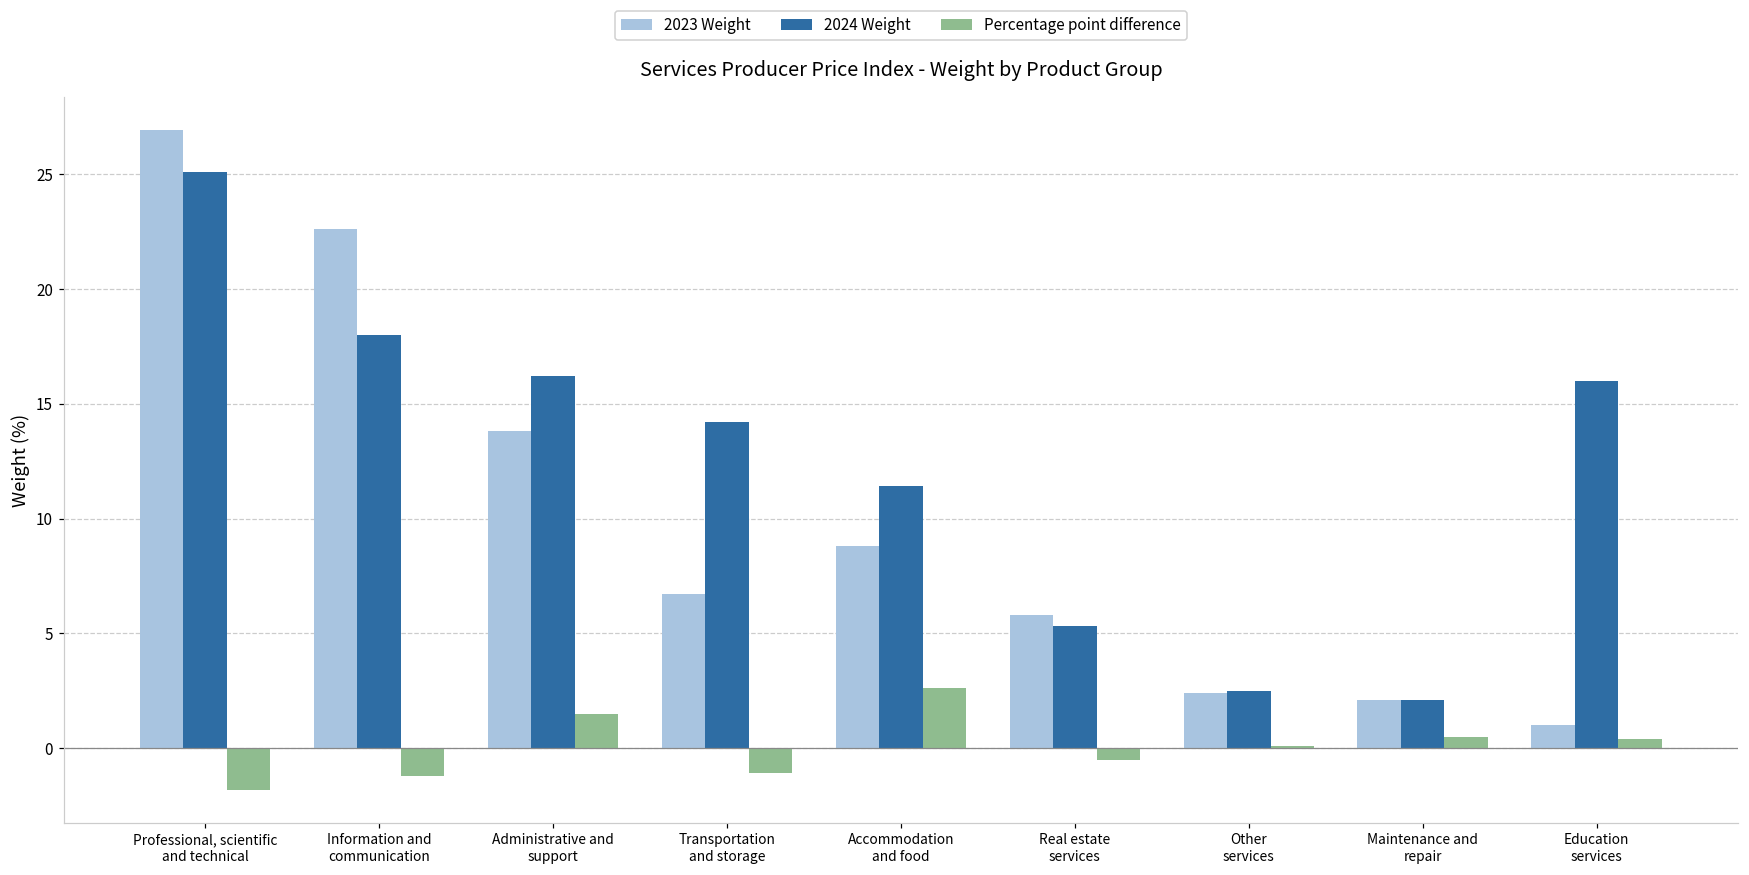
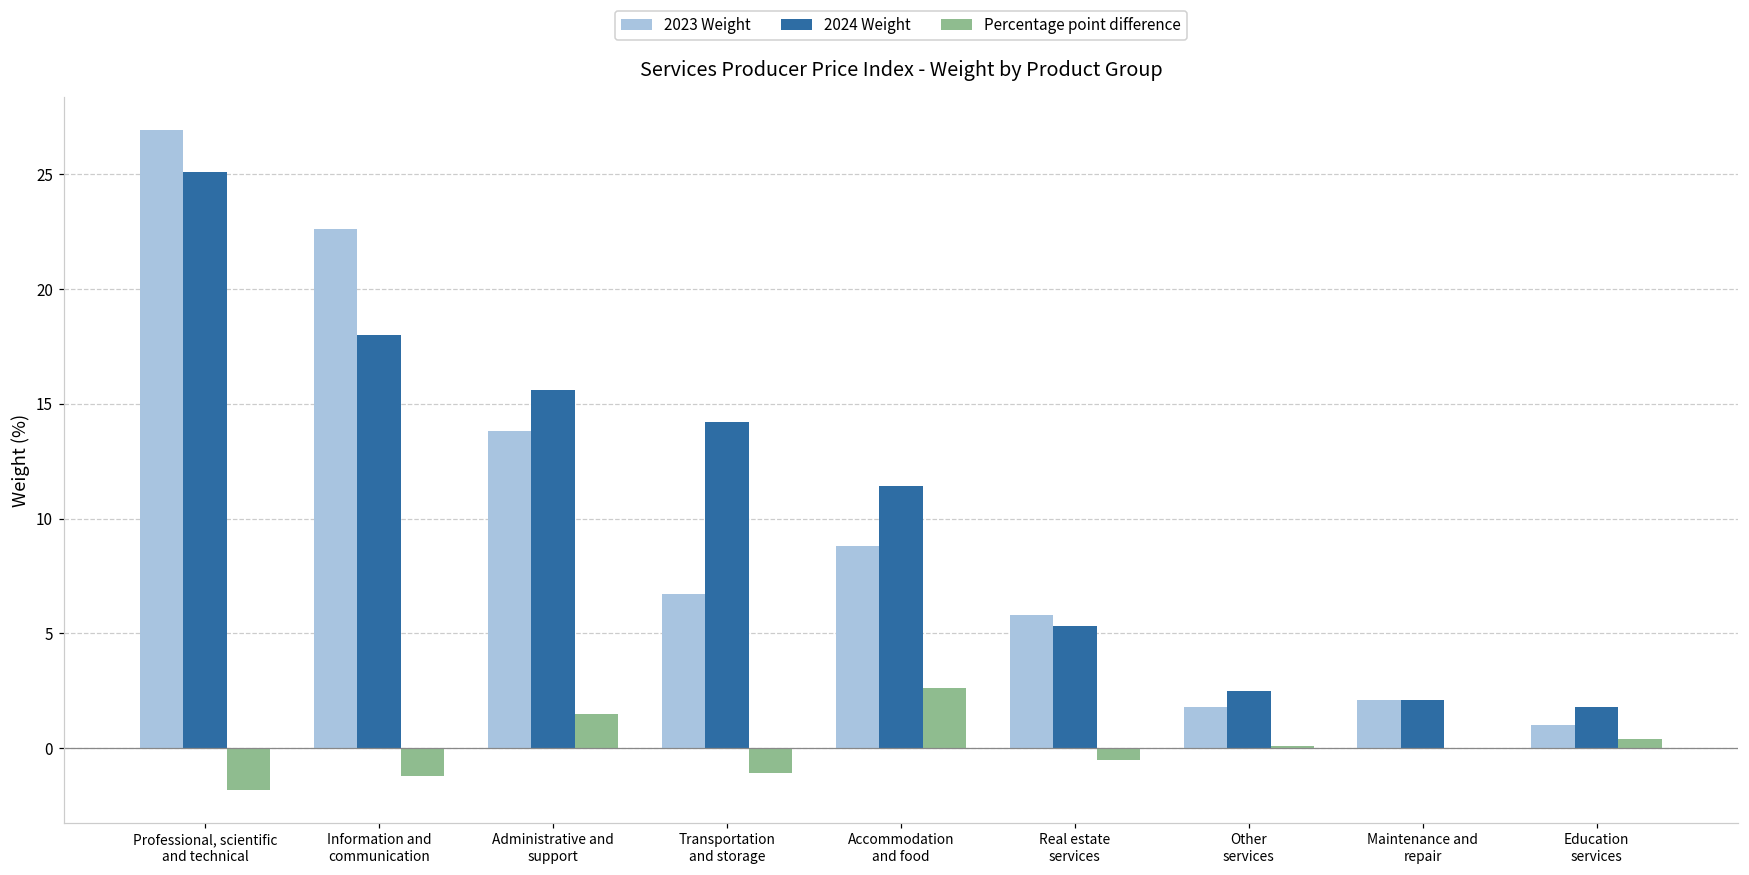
2024 Weight, Administrative and support: 16.2 -> 15.6
2023 Weight, Other services: 2.4 -> 1.8
Percentage point difference, Maintenance and repair: 0.5 -> 0.0
2024 Weight, Education services: 16.0 -> 1.8
